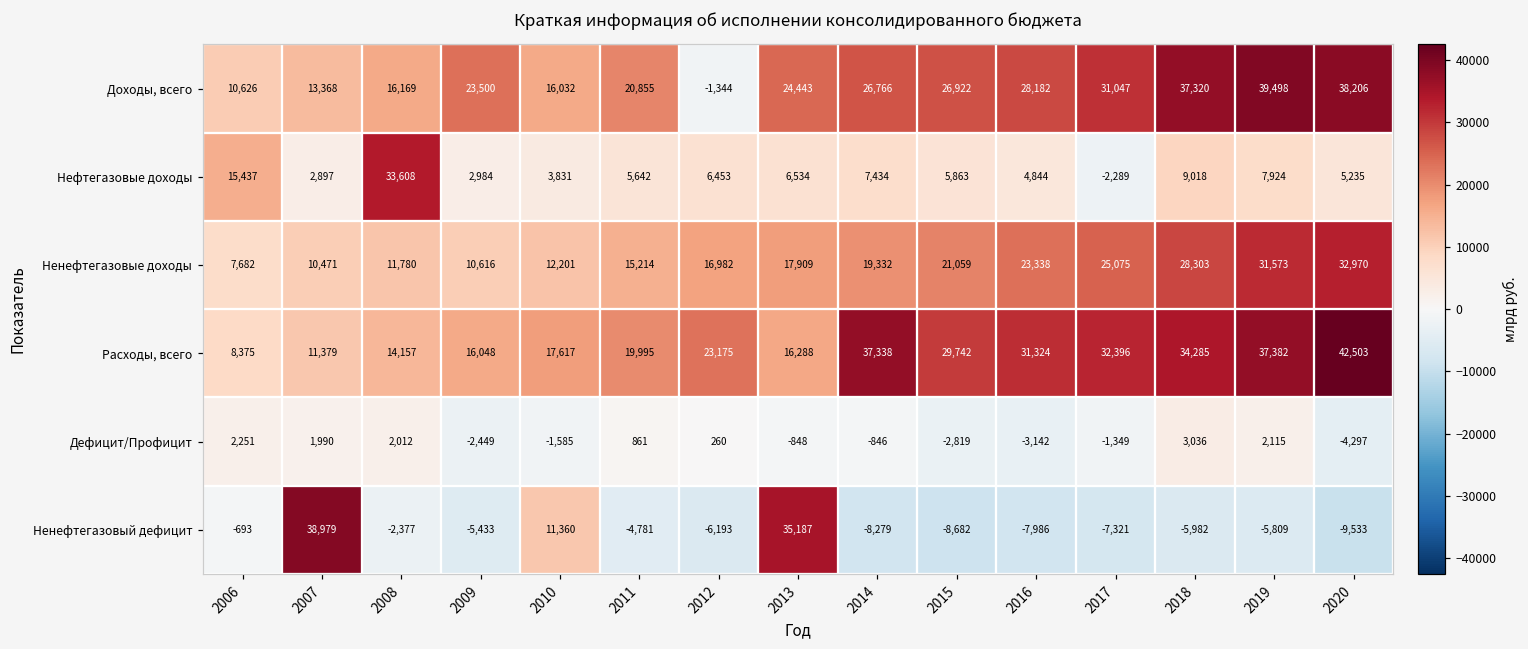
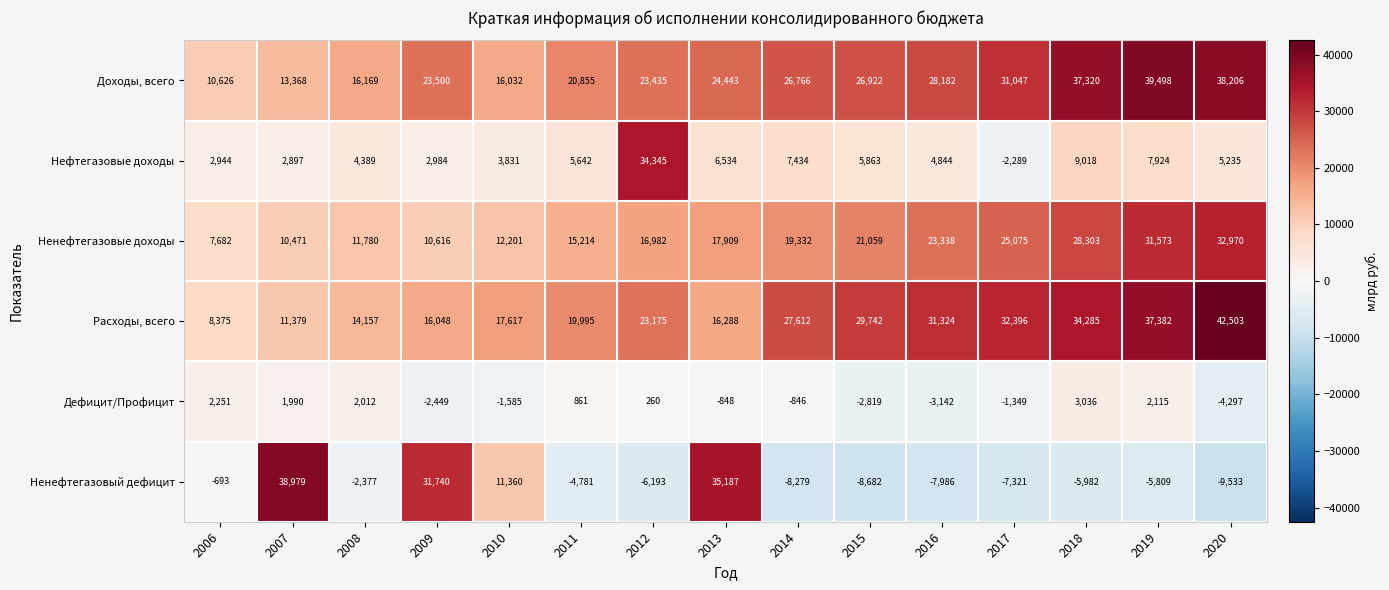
Доходы, всего, 2012: -1,344 -> 23,435
Нефтегазовые доходы, 2006: 15,437 -> 2,944
Нефтегазовые доходы, 2008: 33,608 -> 4,389
Нефтегазовые доходы, 2012: 6,453 -> 34,345
Расходы, всего, 2014: 37,338 -> 27,612
Ненефтегазовый дефицит, 2009: -5,433 -> 31,740
